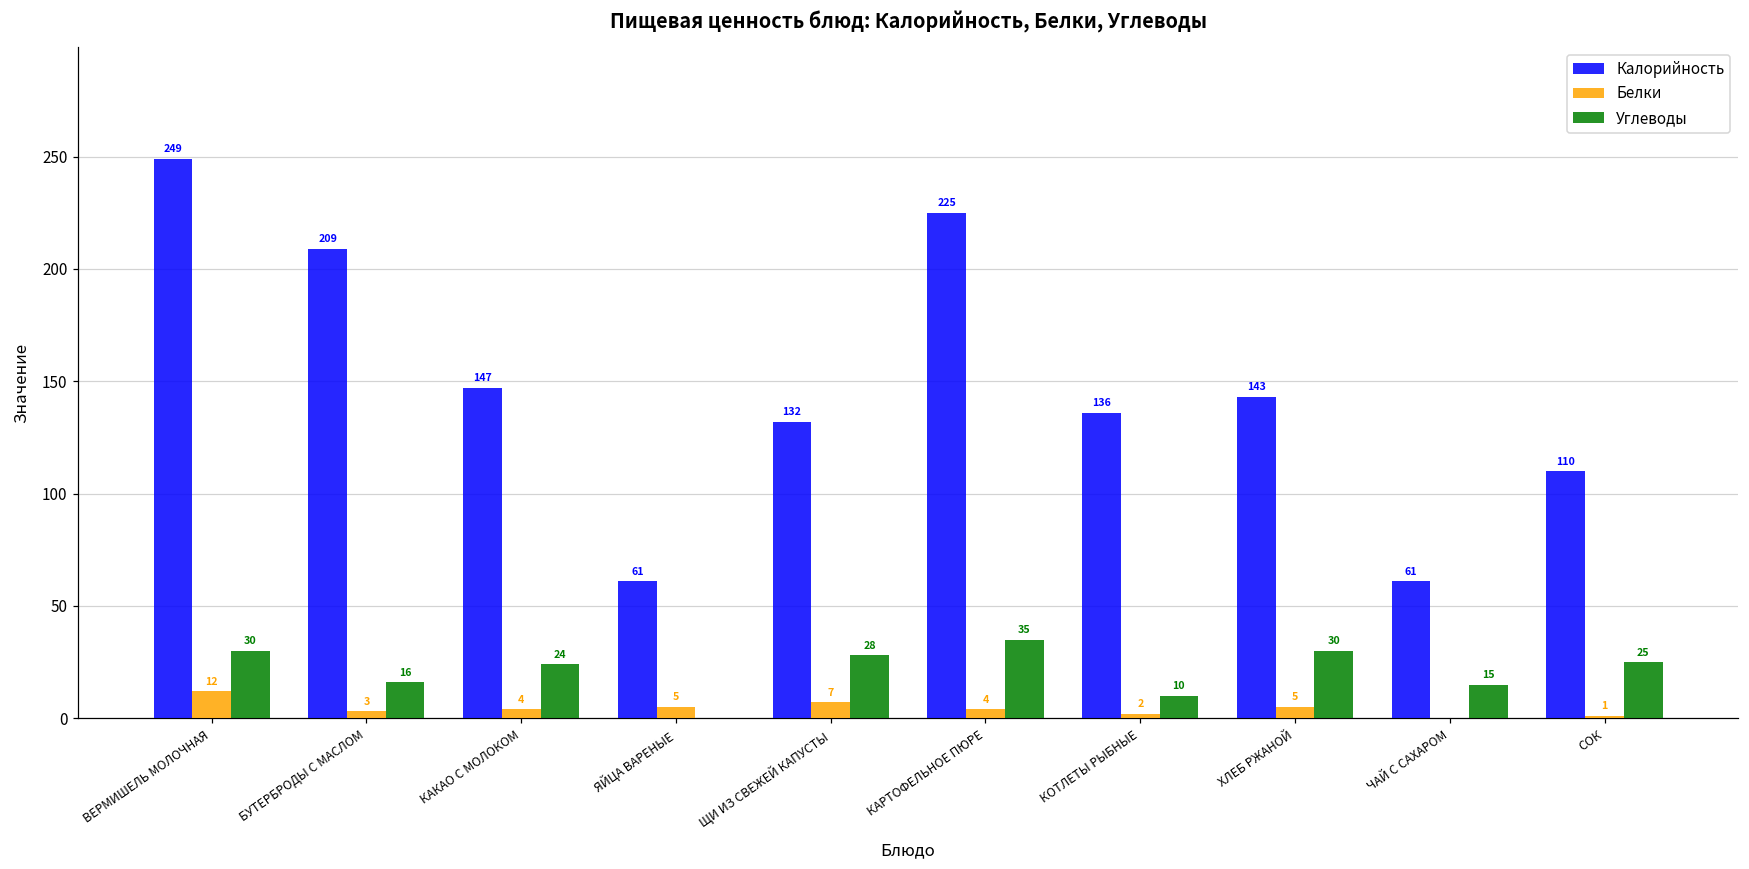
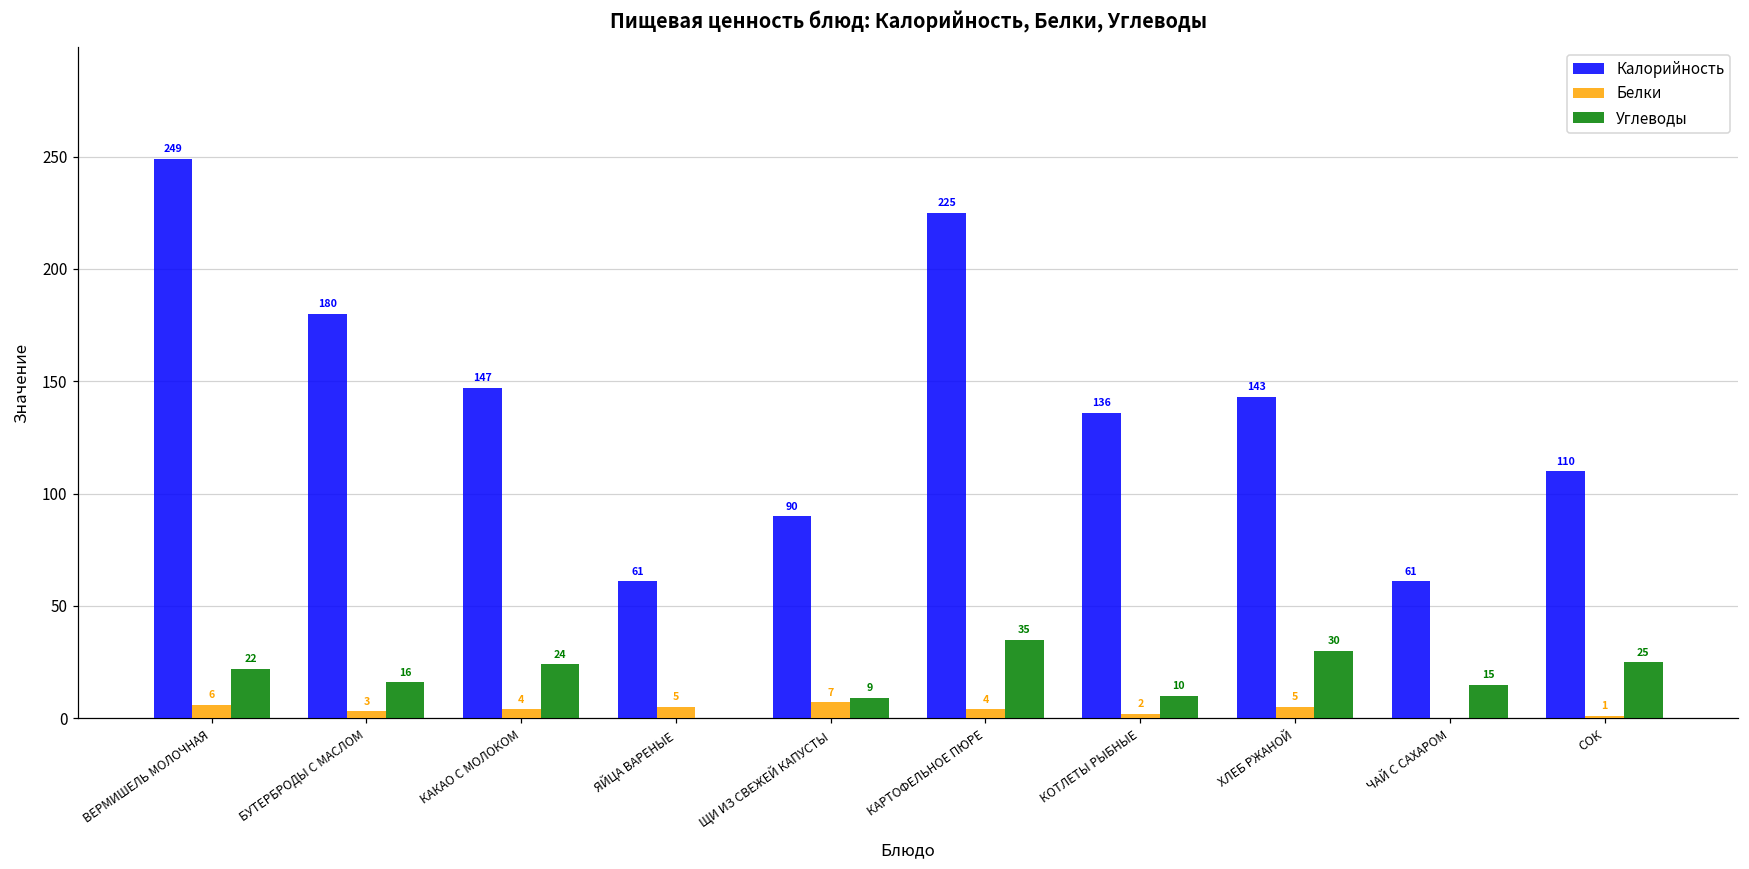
Белки, ВЕРМИШЕЛЬ МОЛОЧНАЯ: 12 -> 6
Углеводы, ВЕРМИШЕЛЬ МОЛОЧНАЯ: 30 -> 22
Калорийность, БУТЕРБРОДЫ С МАСЛОМ: 209 -> 180
Калорийность, ЩИ ИЗ СВЕЖЕЙ КАПУСТЫ: 132 -> 90
Углеводы, ЩИ ИЗ СВЕЖЕЙ КАПУСТЫ: 28 -> 9
